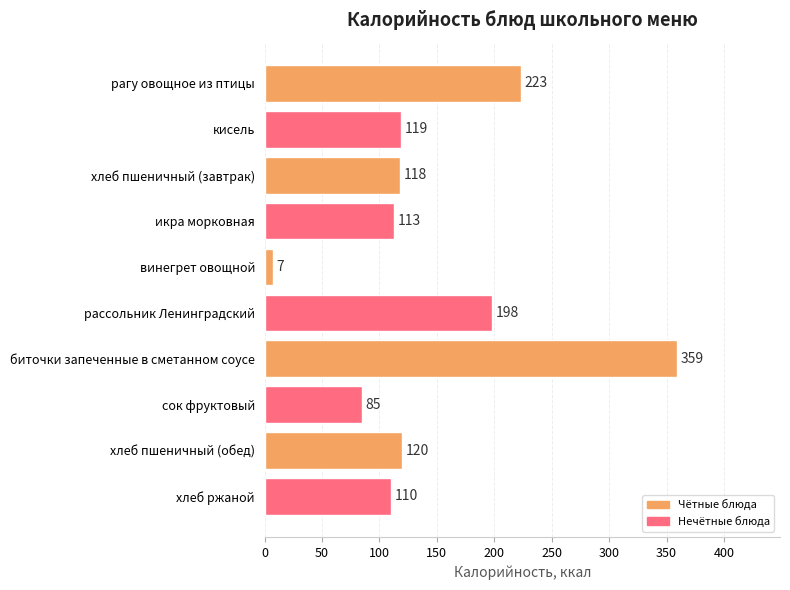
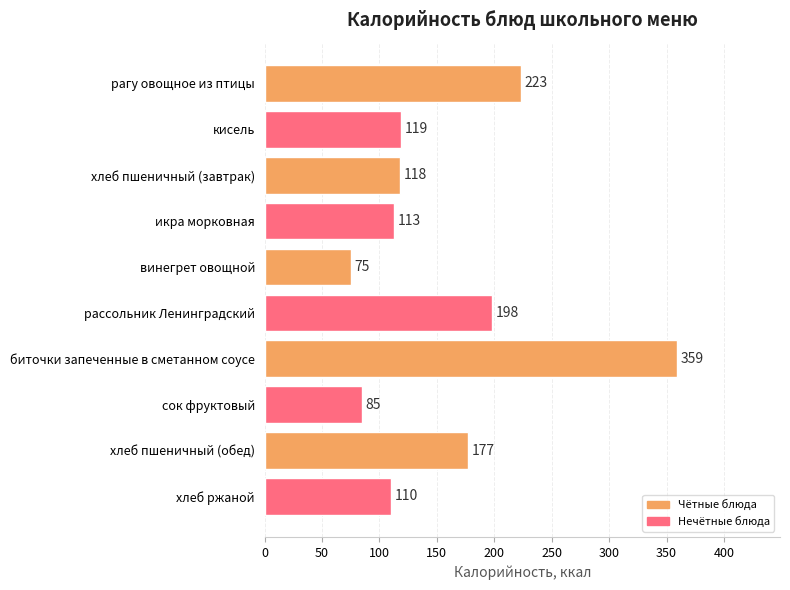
винегрет овощной: 7 -> 75
хлеб пшеничный (обед): 120 -> 177
